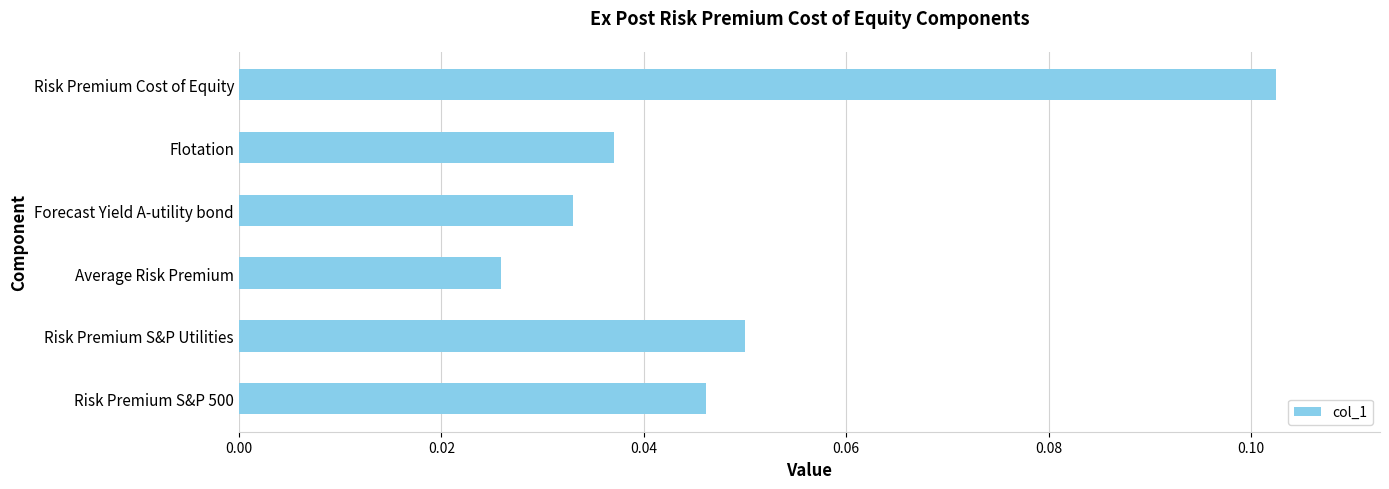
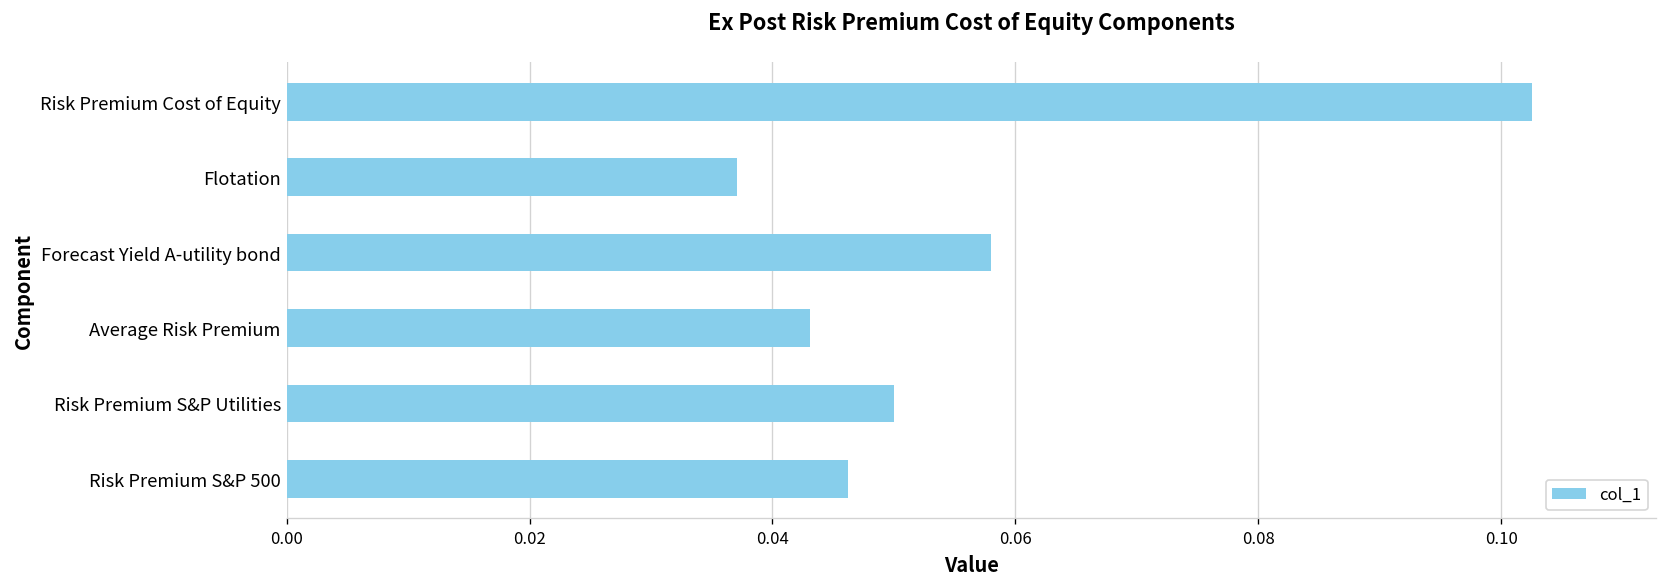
Forecast Yield A-utility bond: 0.033 -> 0.058
Average Risk Premium: 0.0259 -> 0.0431
